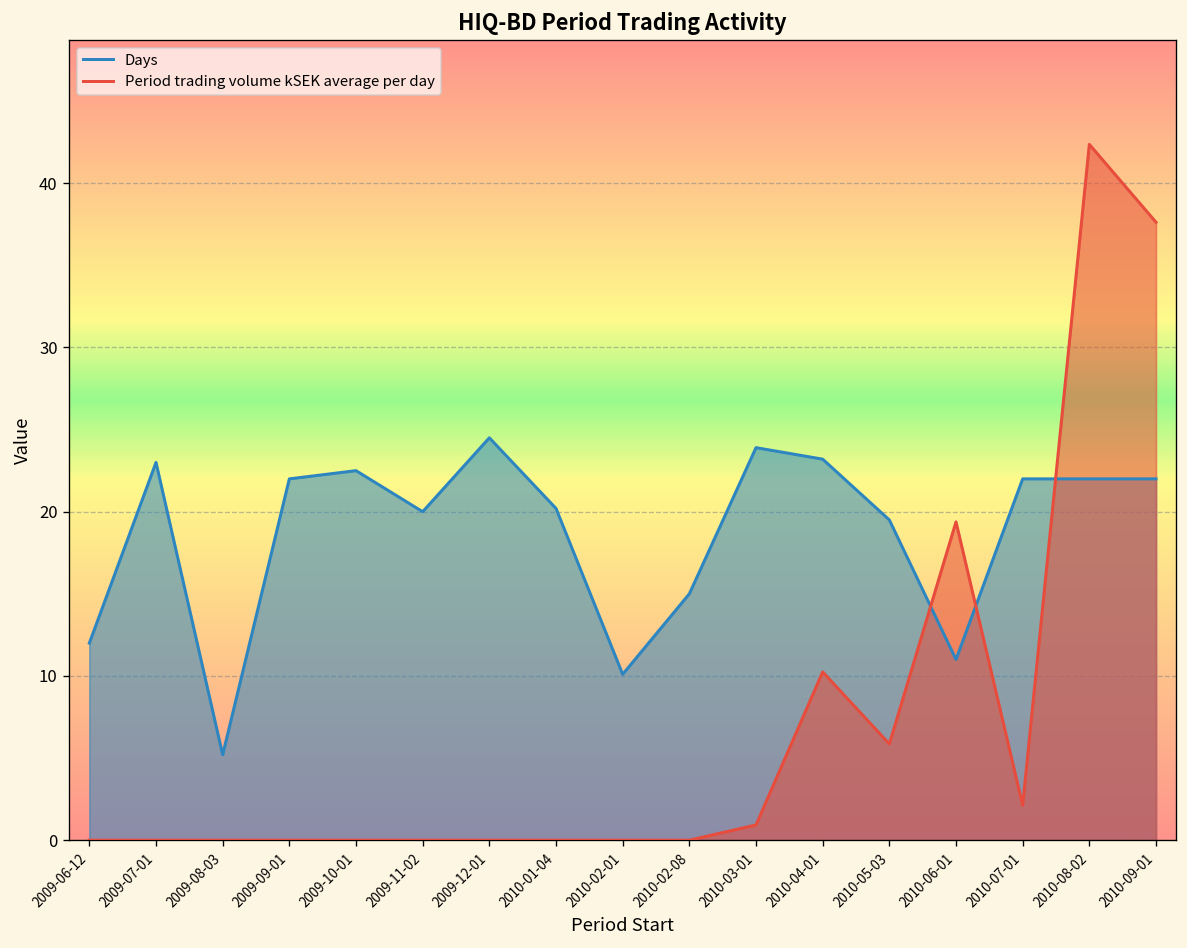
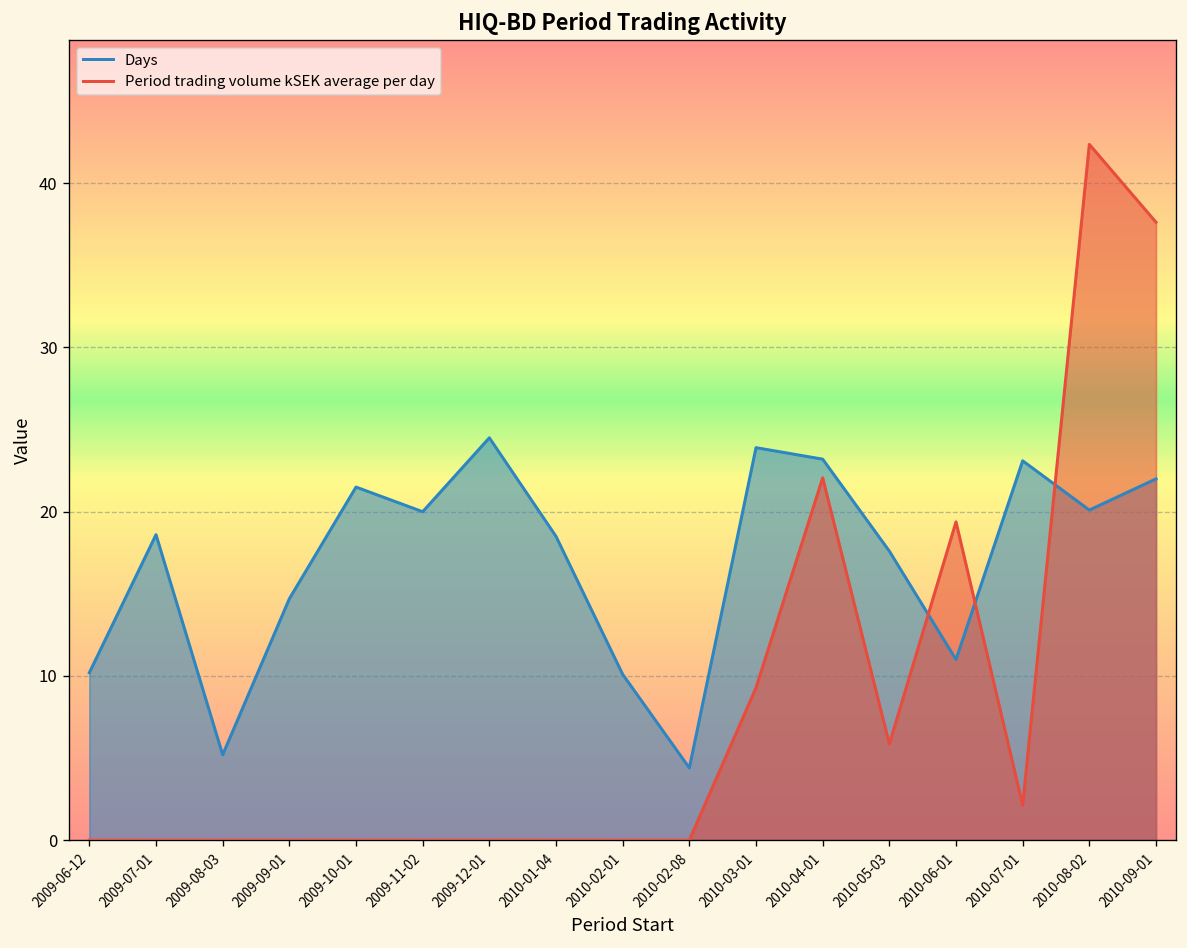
Days, 2009-06-12: 12.0 -> 10.2
Days, 2009-07-01: 23.0 -> 18.6
Days, 2009-09-01: 22.0 -> 14.7
Days, 2009-10-01: 22.5 -> 21.5
Days, 2010-01-04: 20.2 -> 18.5
Days, 2010-02-08: 15.0 -> 4.4
Period trading volume kSEK average per day, 2010-03-01: 0.9 -> 9.3
Period trading volume kSEK average per day, 2010-04-01: 10.2 -> 22.1
Days, 2010-05-03: 19.5 -> 17.6
Days, 2010-07-01: 22.0 -> 23.1
Days, 2010-08-02: 22.0 -> 20.1
